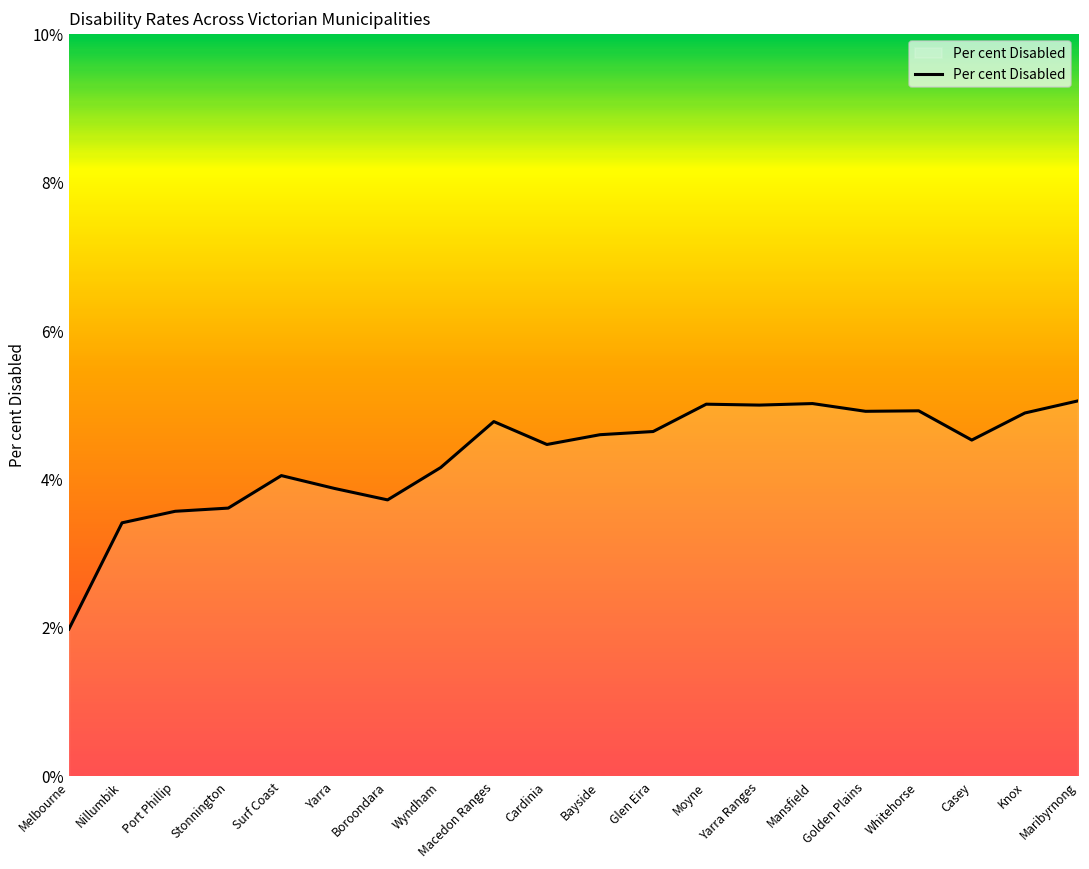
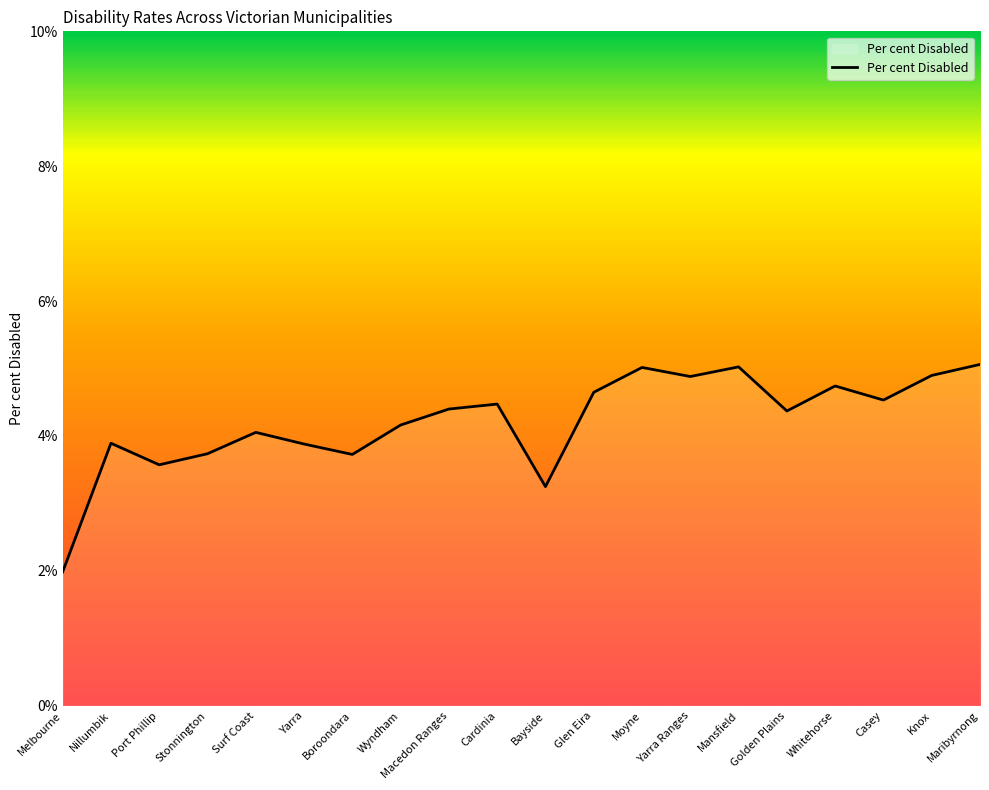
Nillumbik: 3.4% -> 3.9%
Stonnington: 3.6% -> 3.7%
Macedon Ranges: 4.8% -> 4.4%
Bayside: 4.6% -> 3.2%
Yarra Ranges: 5.0% -> 4.9%
Golden Plains: 4.9% -> 4.4%
Whitehorse: 4.9% -> 4.7%
